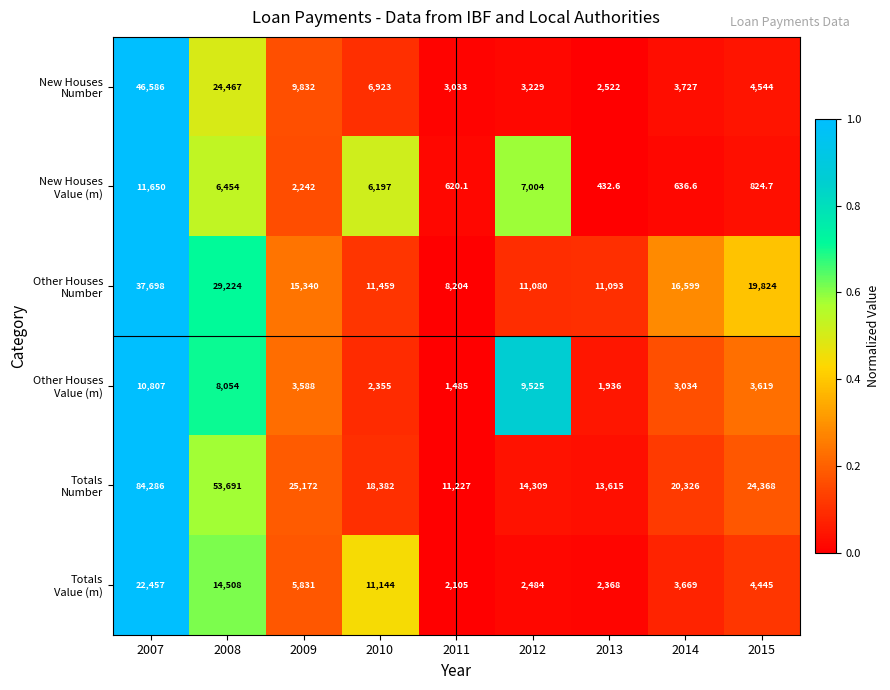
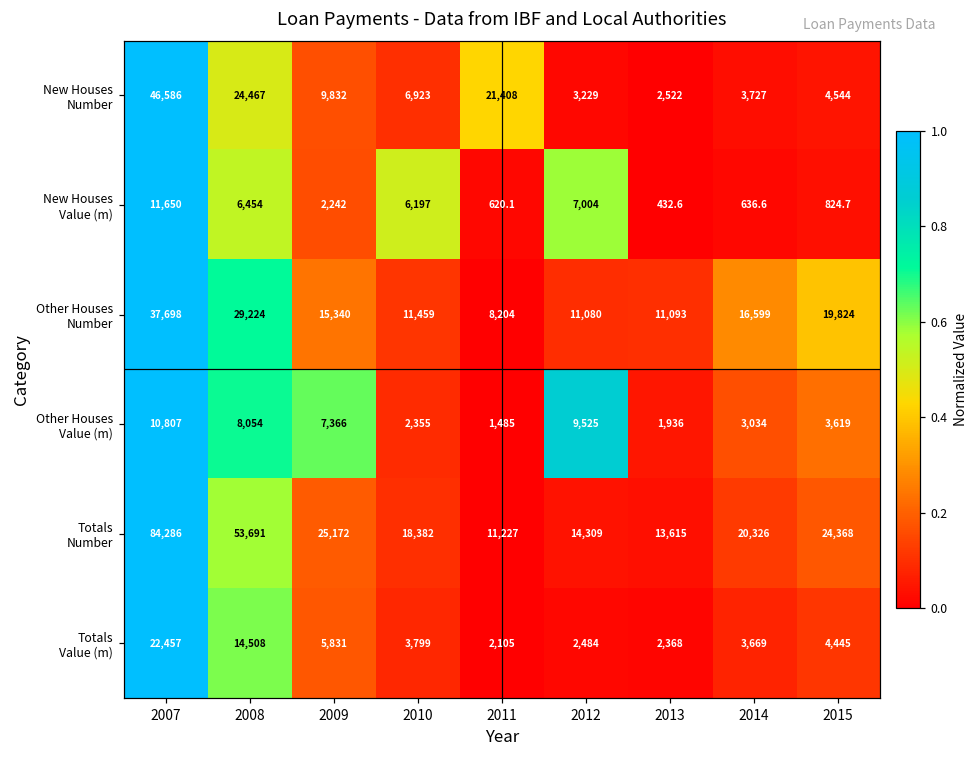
New Houses Number, 2011: 3,033 -> 21,408
Other Houses Value (m), 2009: 3,588 -> 7,366
Totals Value (m), 2010: 11,144 -> 3,799
